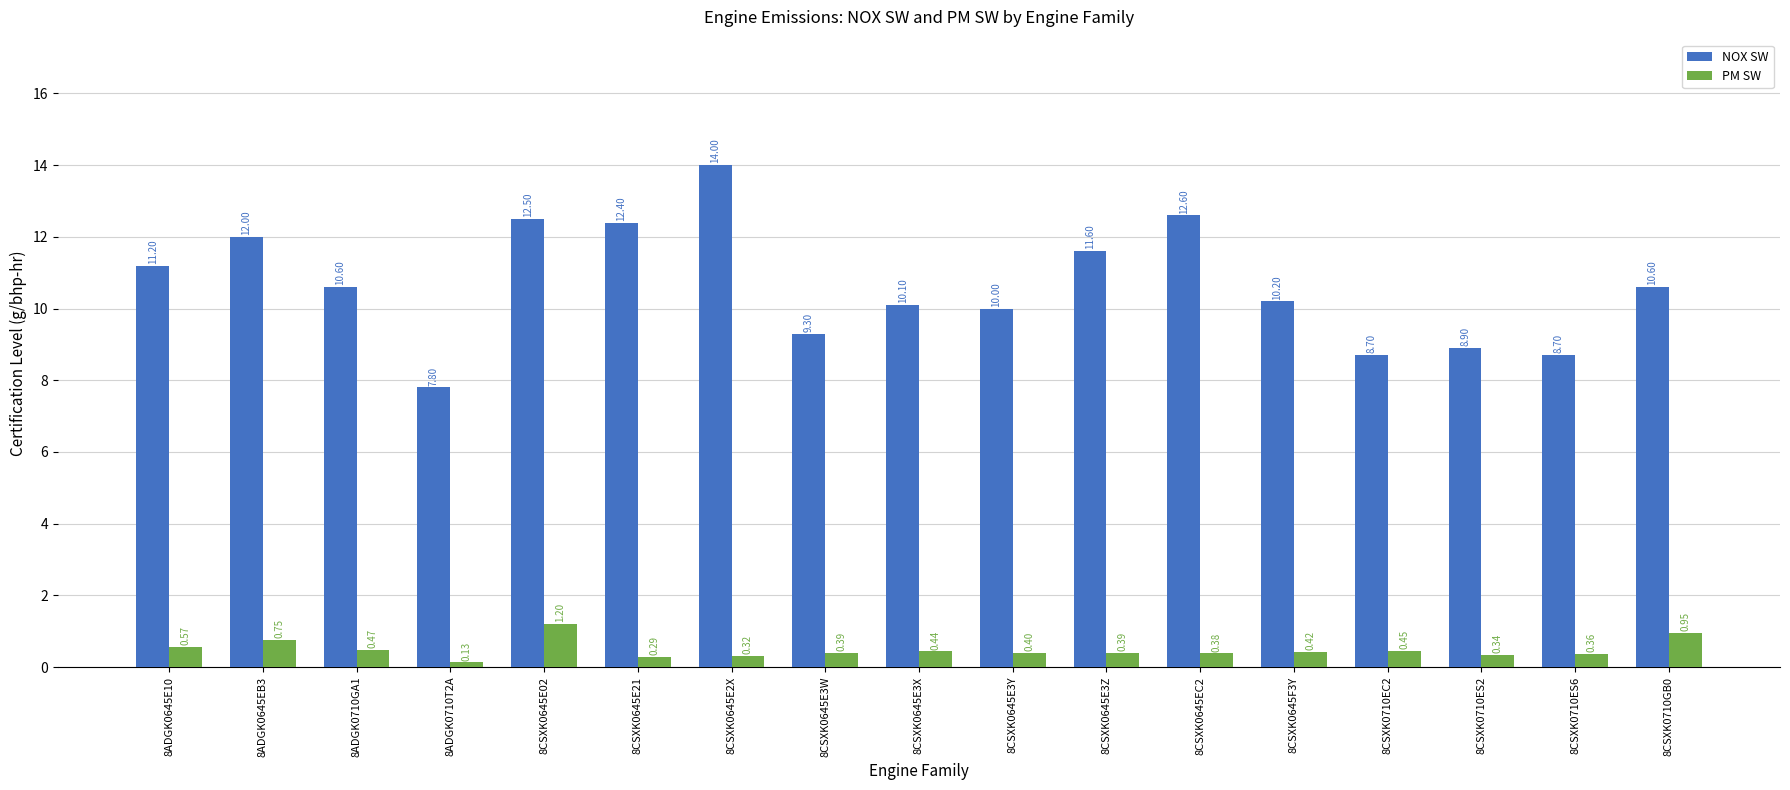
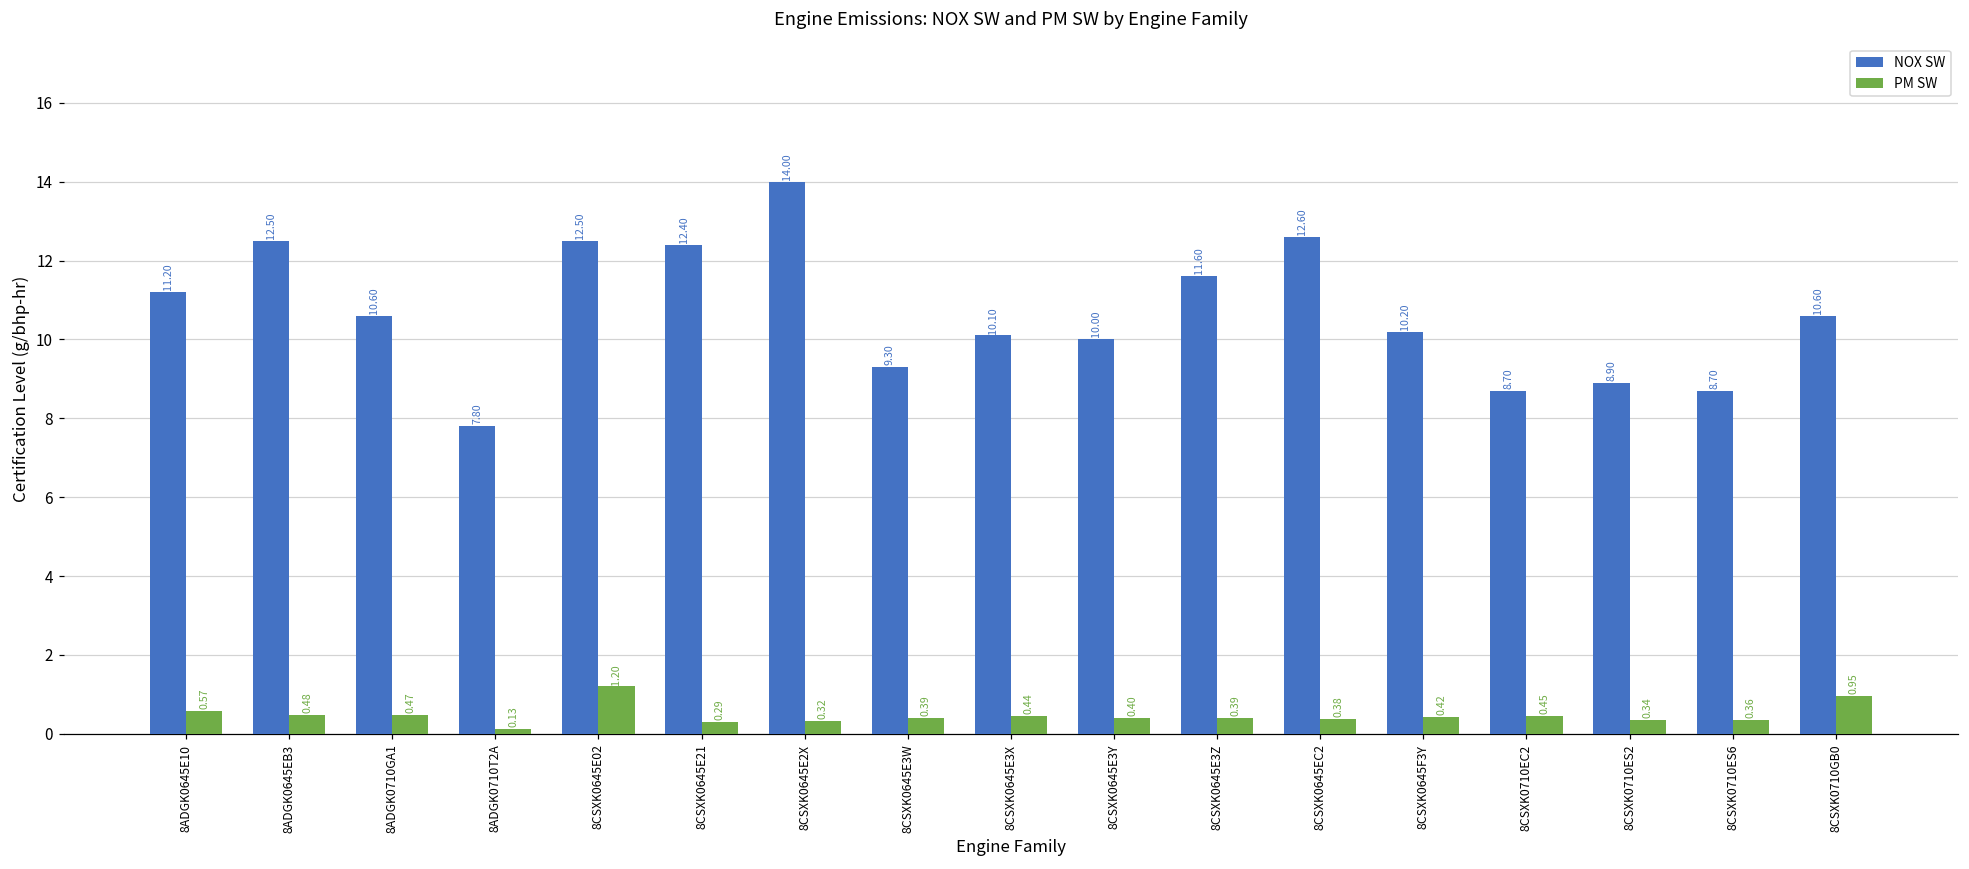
NOX SW, 8ADGK0645EB3: 12.00 -> 12.50
PM SW, 8ADGK0645EB3: 0.75 -> 0.48
